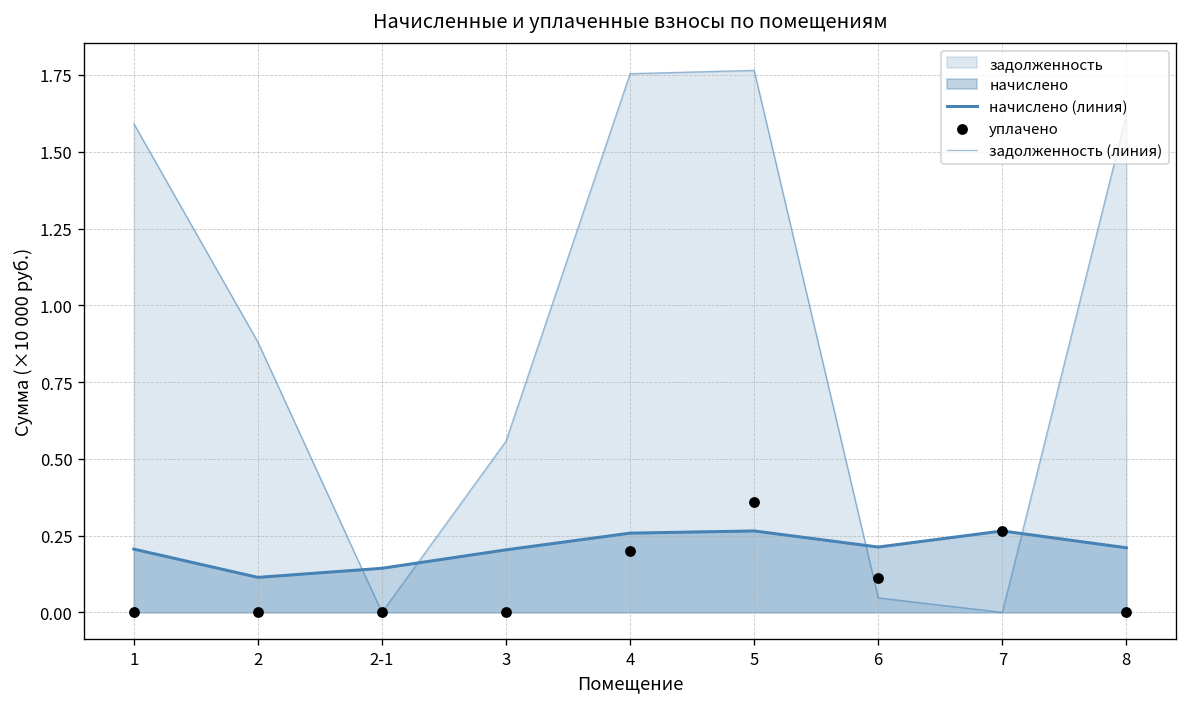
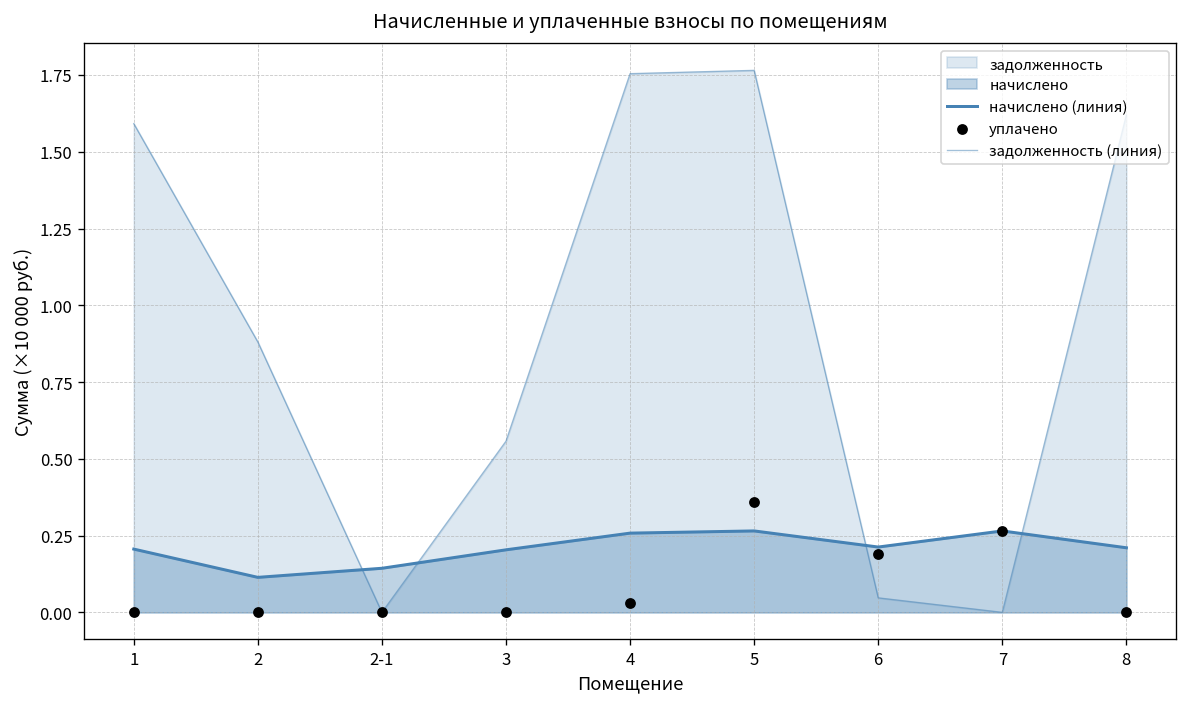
уплачено, 4: 0.20 -> 0.03
уплачено, 6: 0.11 -> 0.19
